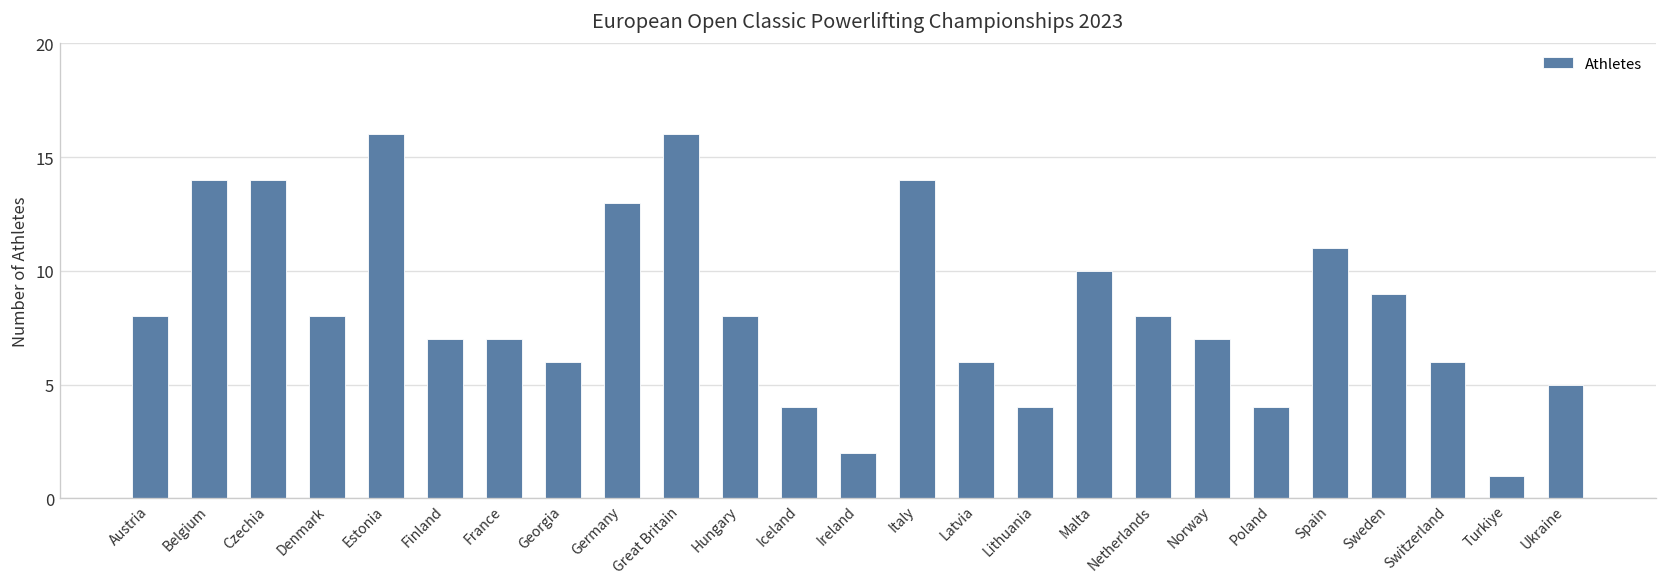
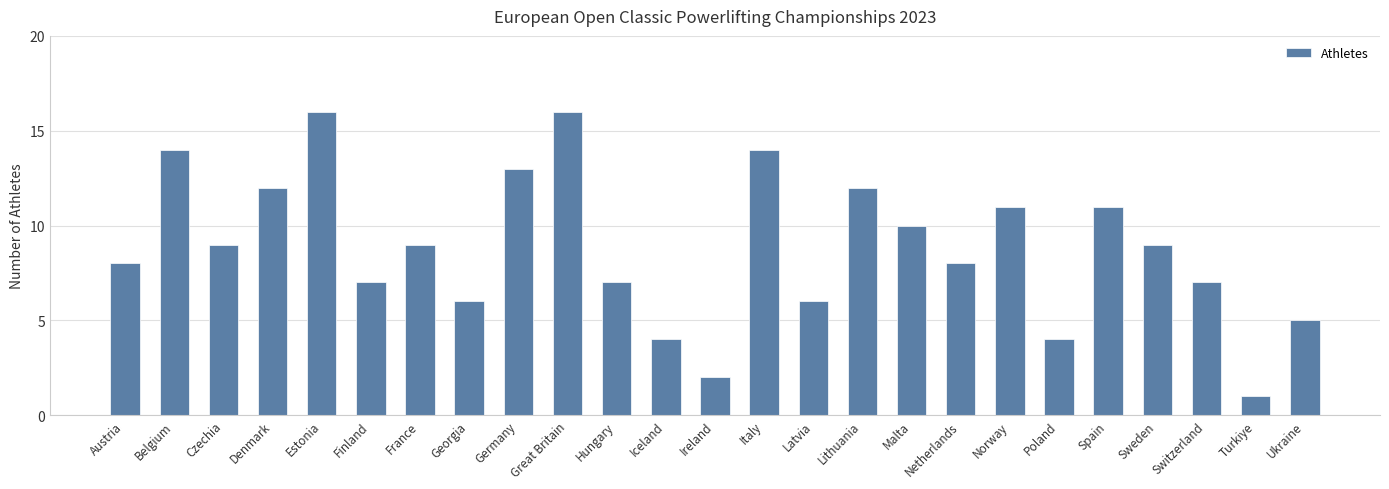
Czechia: 14 -> 9
Denmark: 8 -> 12
France: 7 -> 9
Hungary: 8 -> 7
Lithuania: 4 -> 12
Norway: 7 -> 11
Switzerland: 6 -> 7
